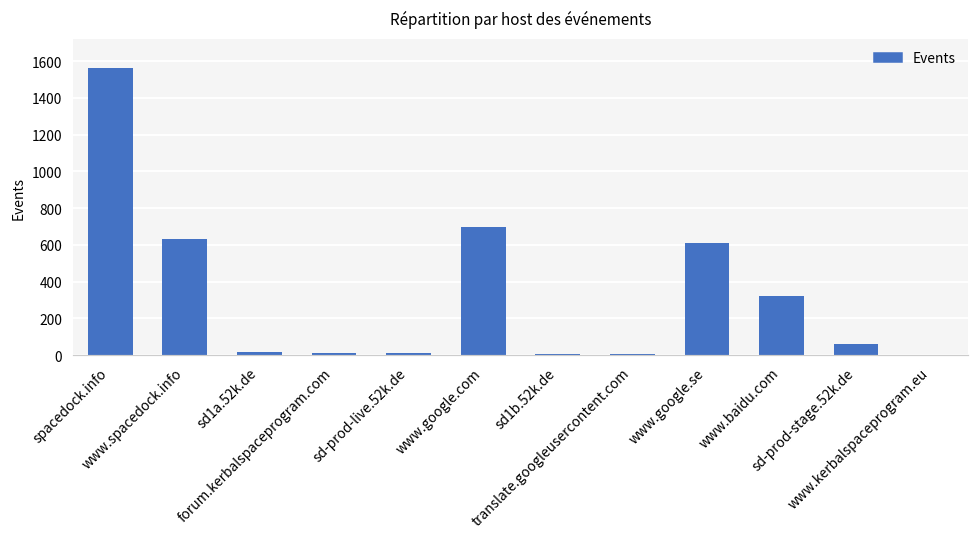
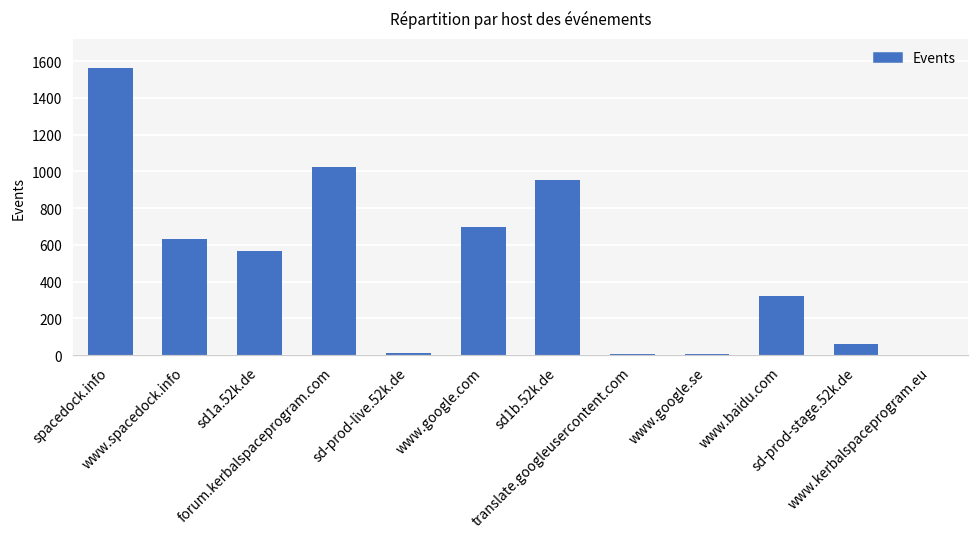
sd1a.52k.de: 10 -> 570
forum.kerbalspaceprogram.com: 10 -> 1020
sd1b.52k.de: 10 -> 950
www.google.se: 610 -> 0
